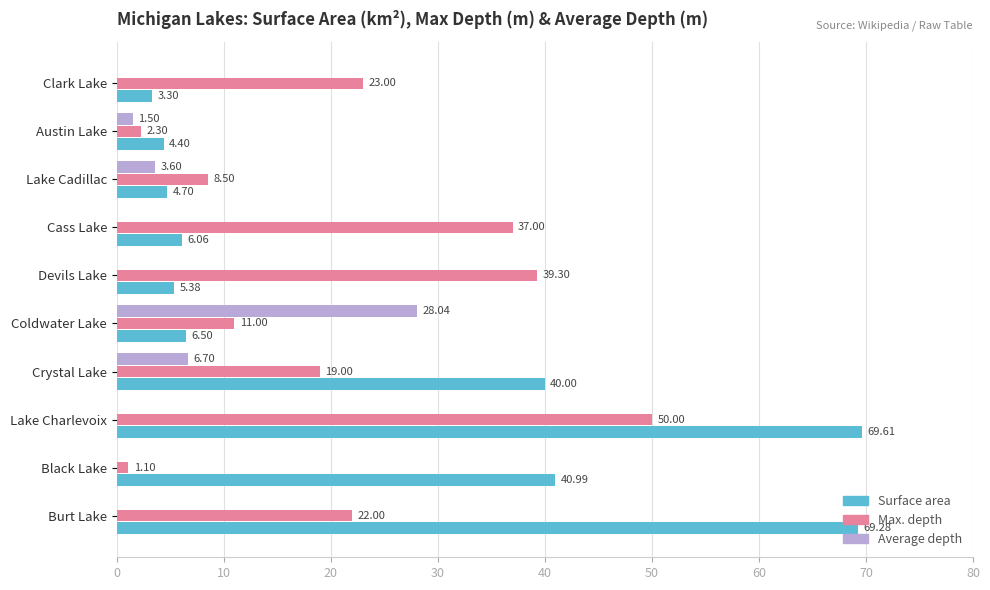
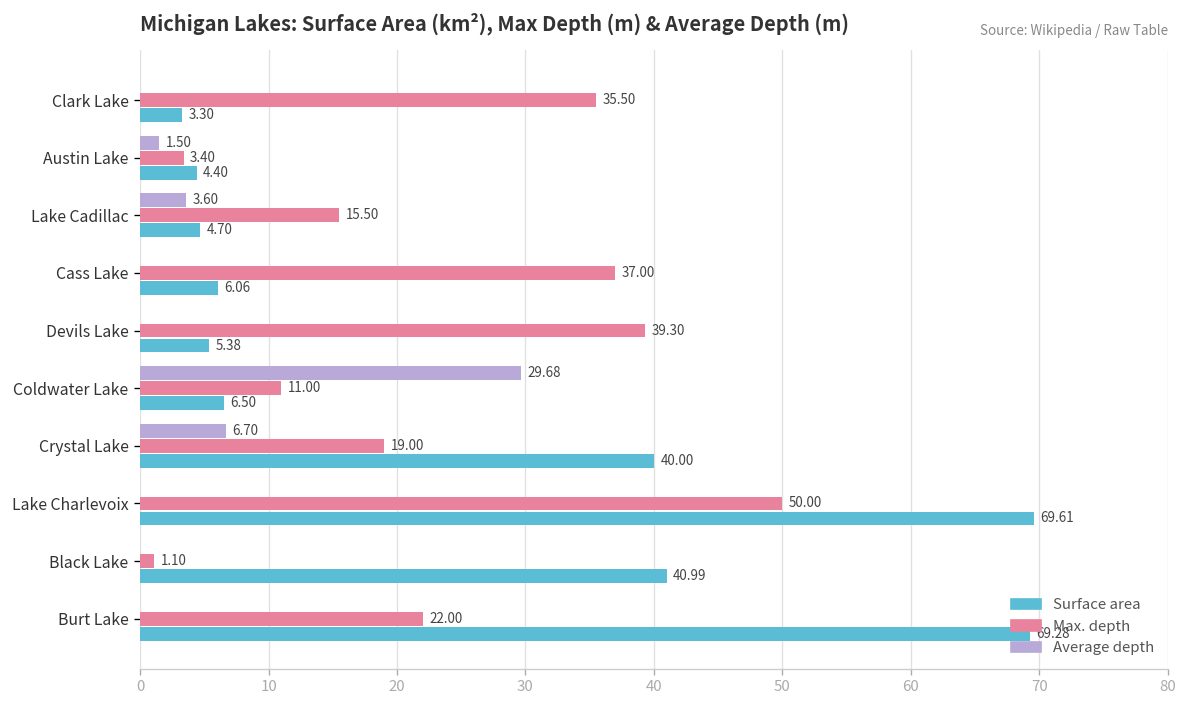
Max. depth, Clark Lake: 23.00 -> 35.50
Max. depth, Austin Lake: 2.30 -> 3.40
Max. depth, Lake Cadillac: 8.50 -> 15.50
Average depth, Coldwater Lake: 28.04 -> 29.68
